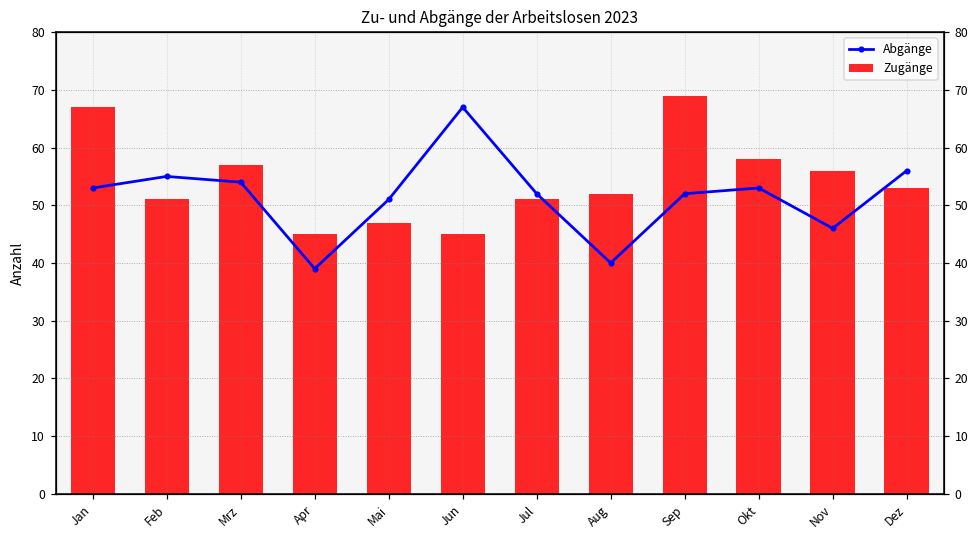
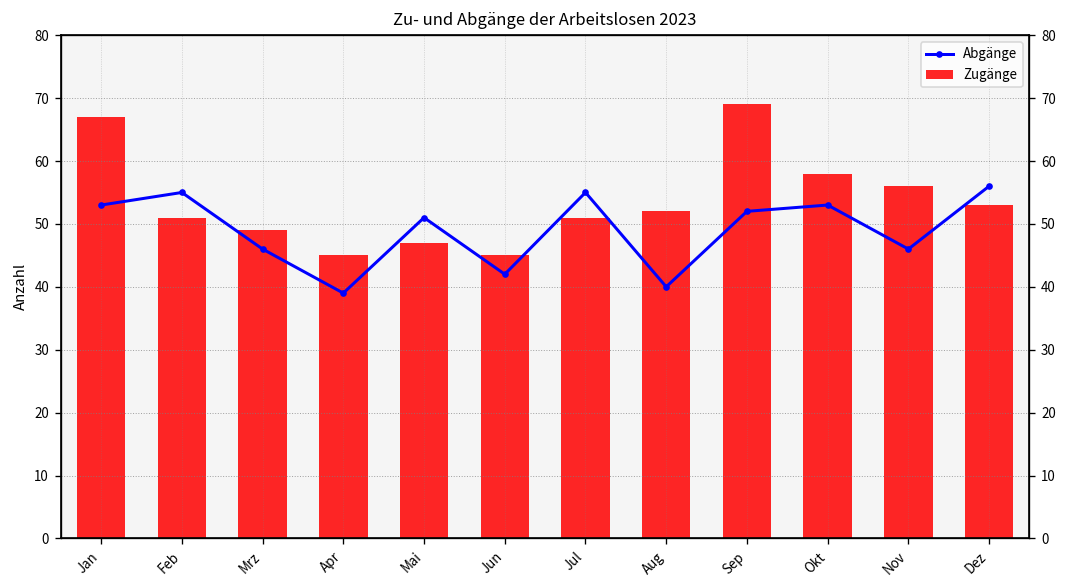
Abgänge, Mrz: 54 -> 46
Zugänge, Mrz: 57 -> 49
Abgänge, Jun: 67 -> 42
Abgänge, Jul: 52 -> 55
